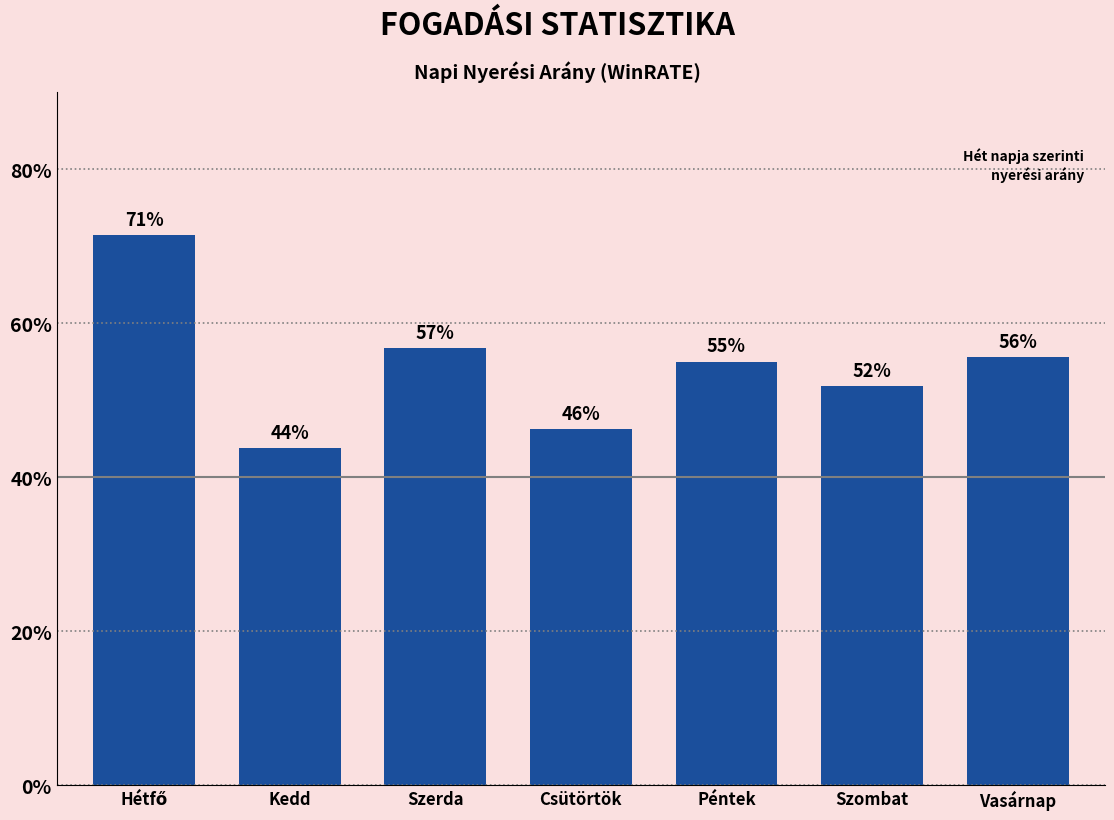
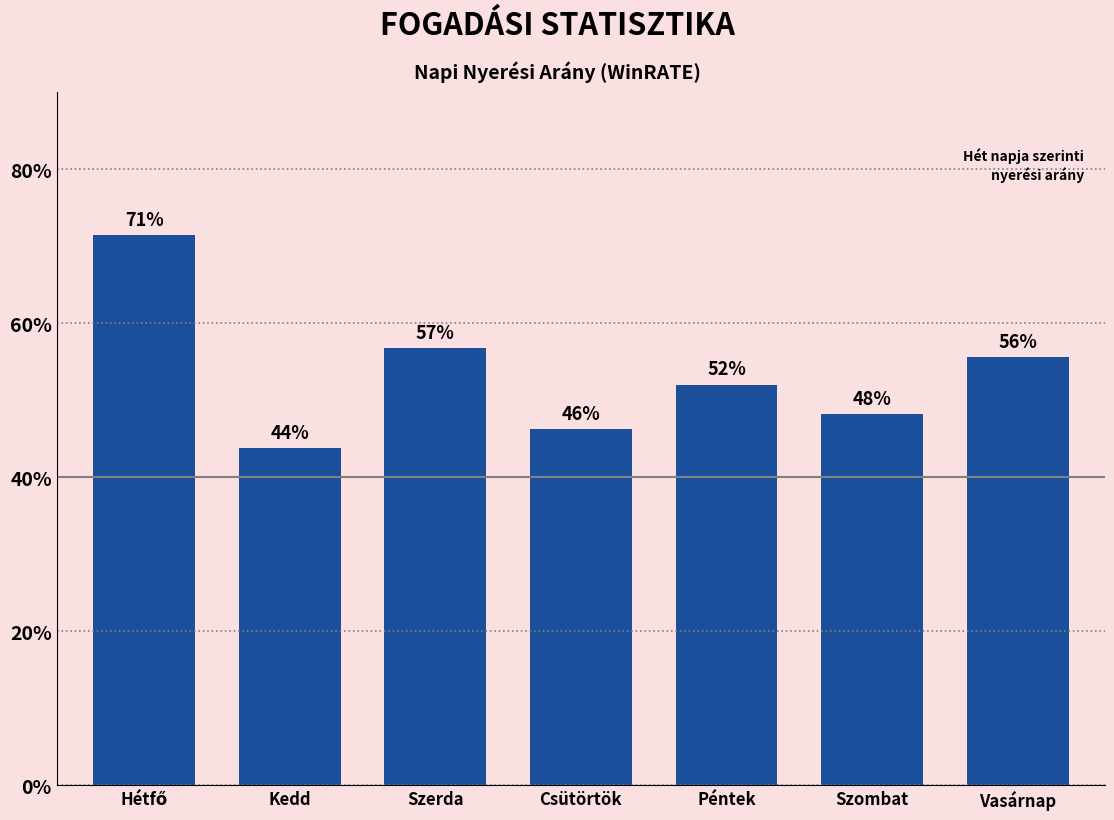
Péntek: 55% -> 52%
Szombat: 52% -> 48%
